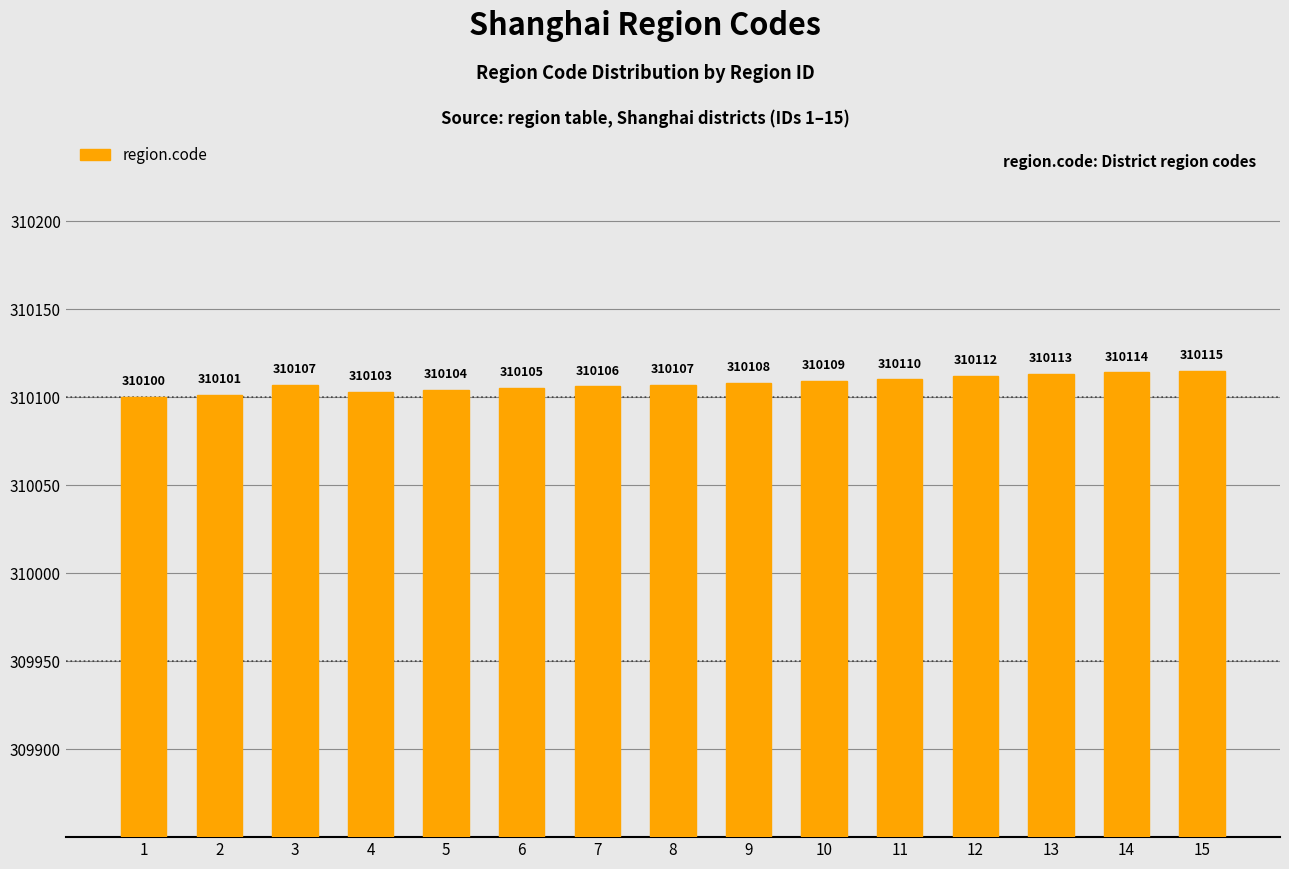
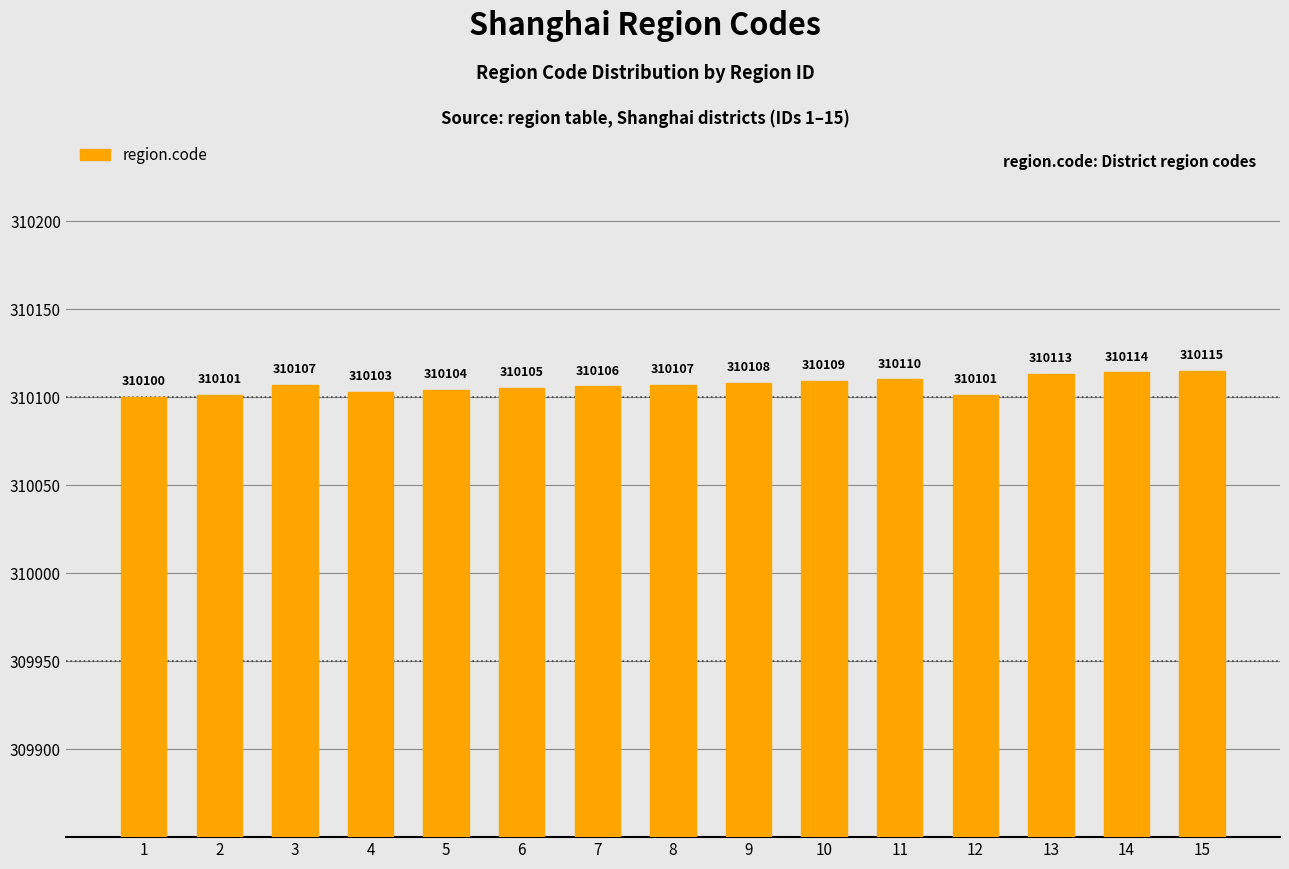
12: 310112 -> 310101
